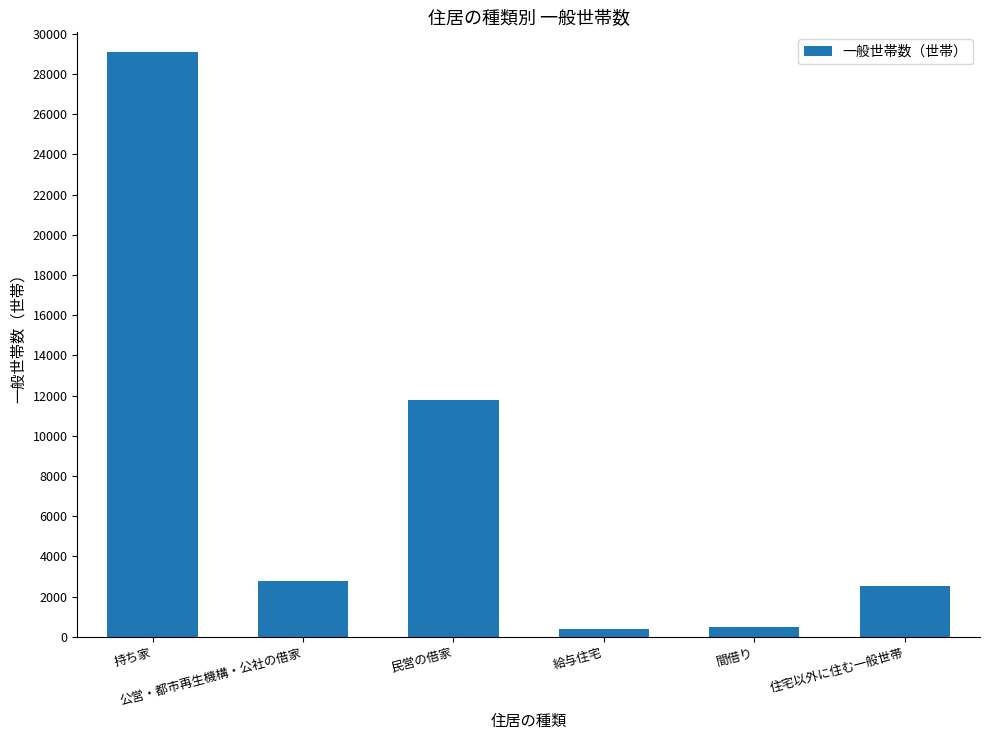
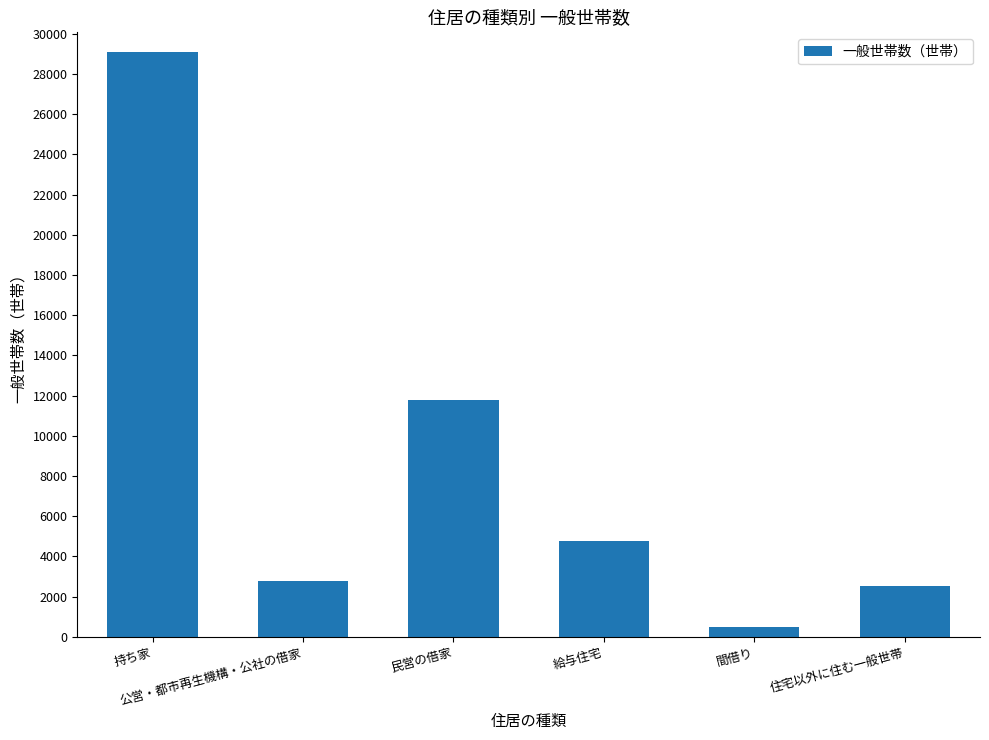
給与住宅: 400 -> 4700
